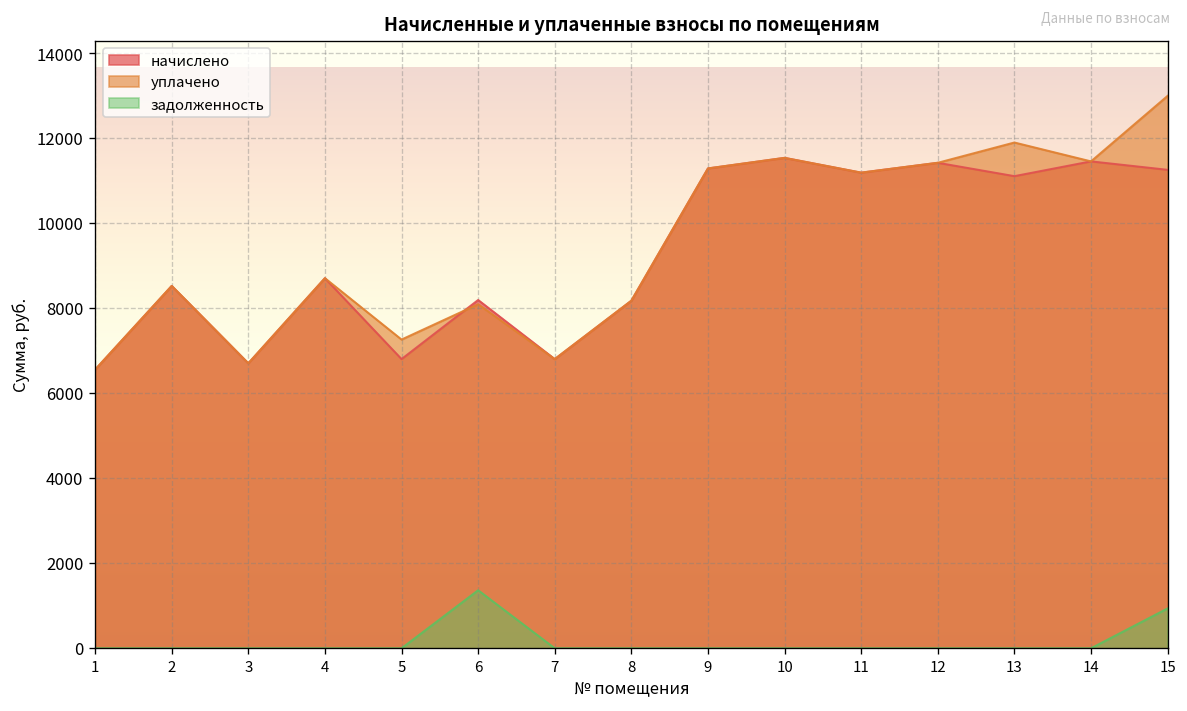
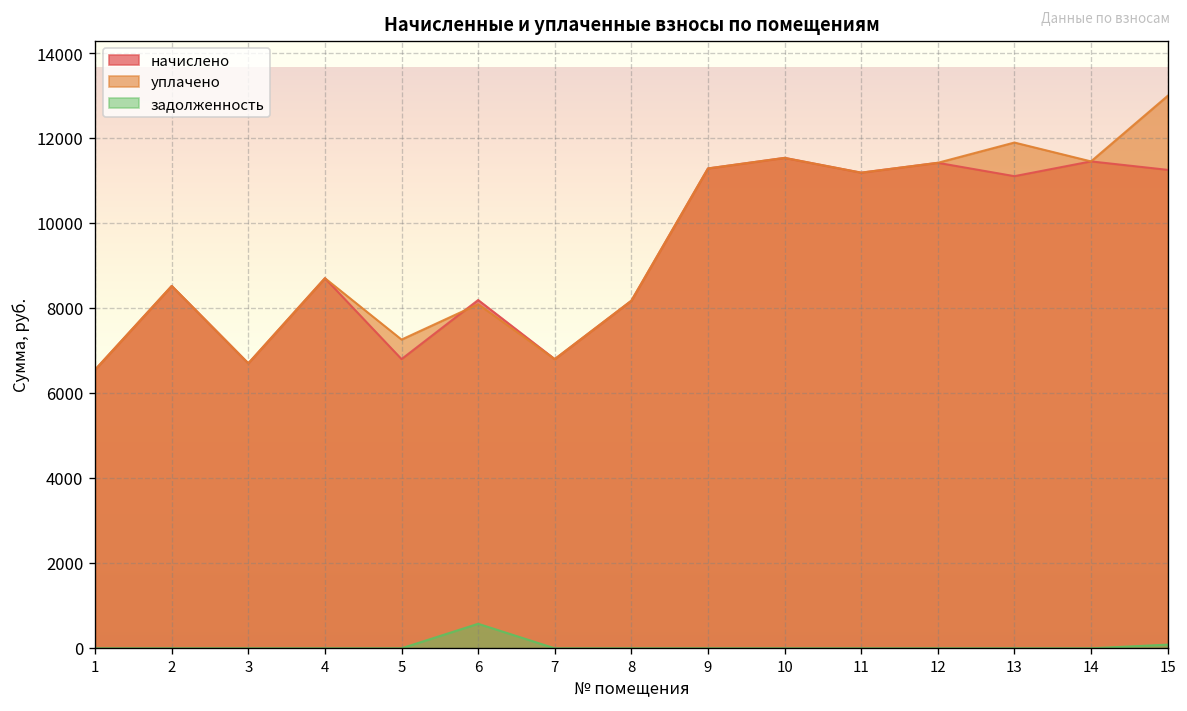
задолженность, 6: 1400 -> 600
задолженность, 15: 900 -> 100
